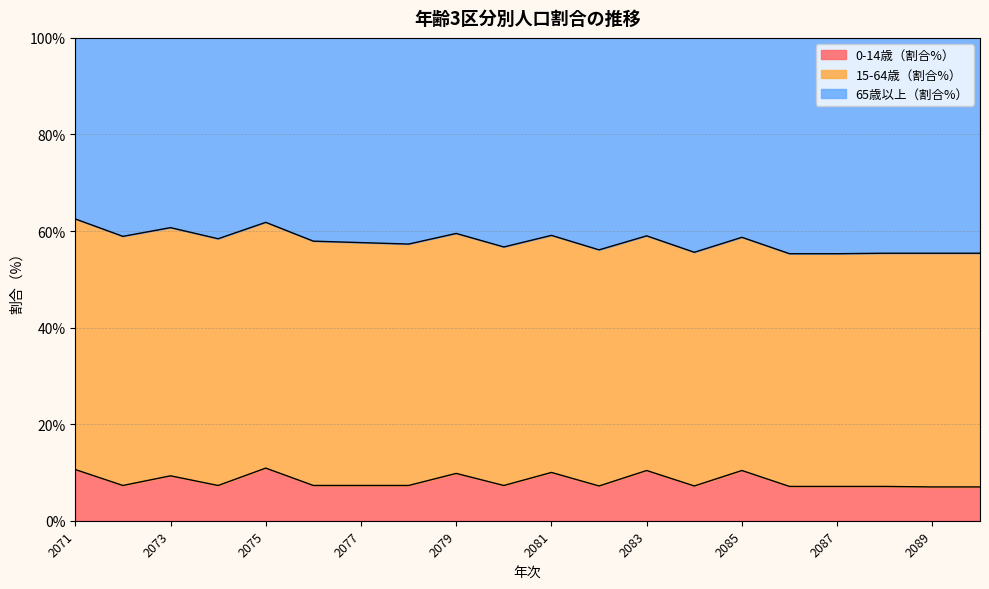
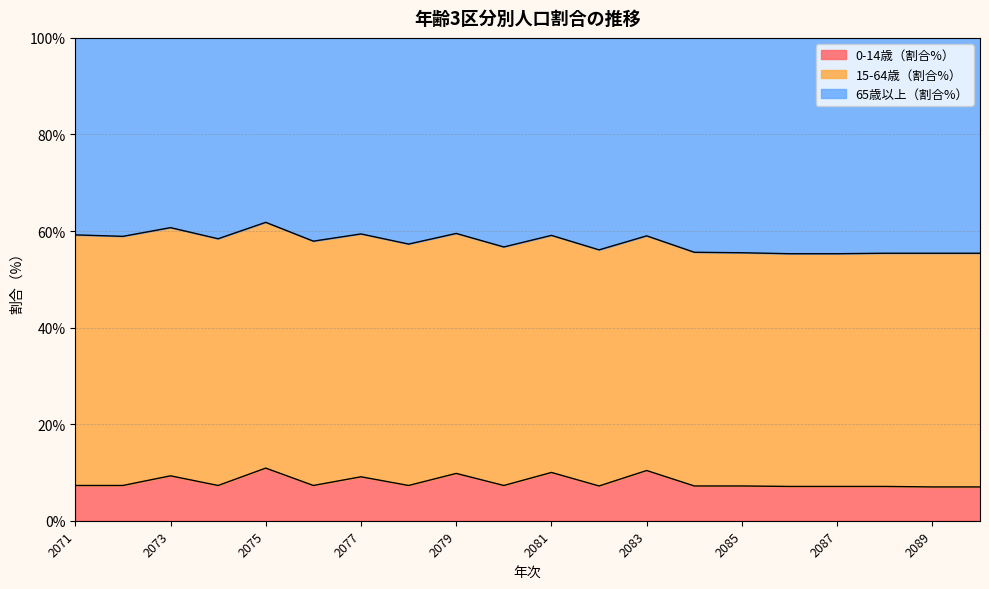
0-14歳（割合%）, 2071: 11% -> 7%
0-14歳（割合%）, 2077: 7% -> 9%
0-14歳（割合%）, 2085: 10% -> 7%
